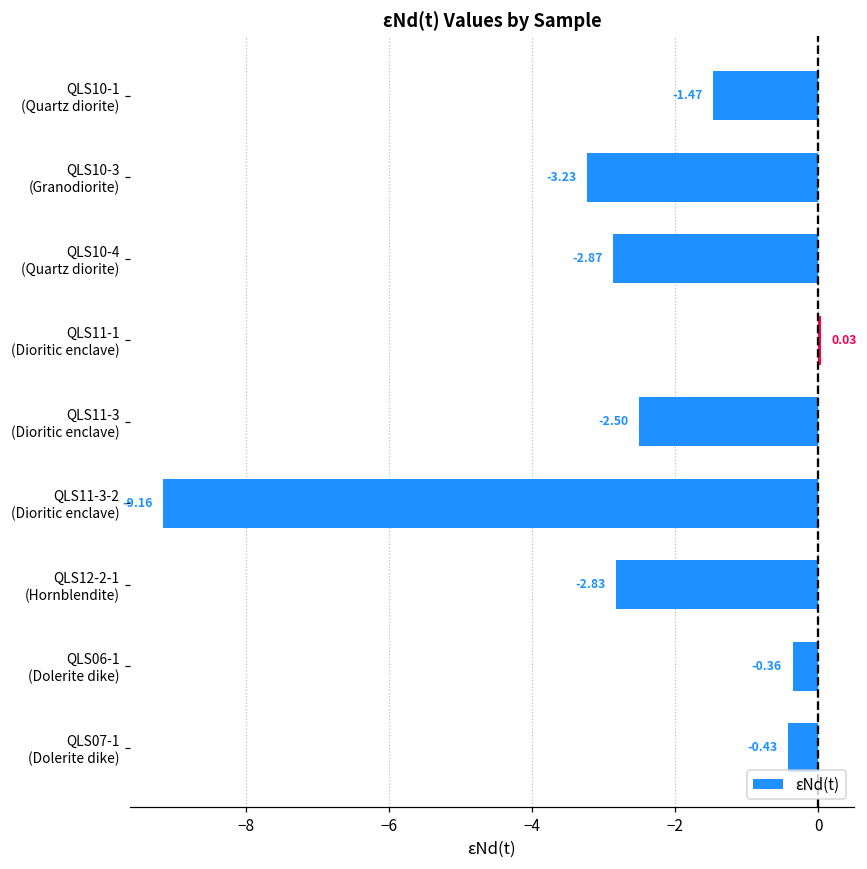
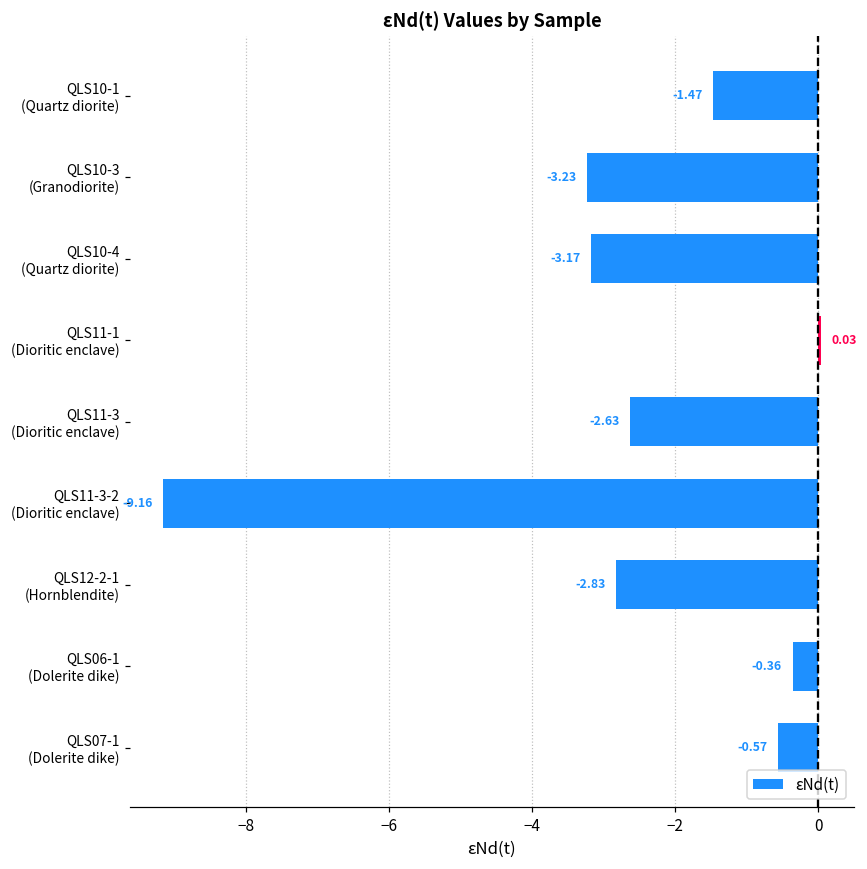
QLS10-4 (Quartz diorite): -2.87 -> -3.17
QLS11-3 (Dioritic enclave): -2.50 -> -2.63
QLS07-1 (Dolerite dike): -0.43 -> -0.57
